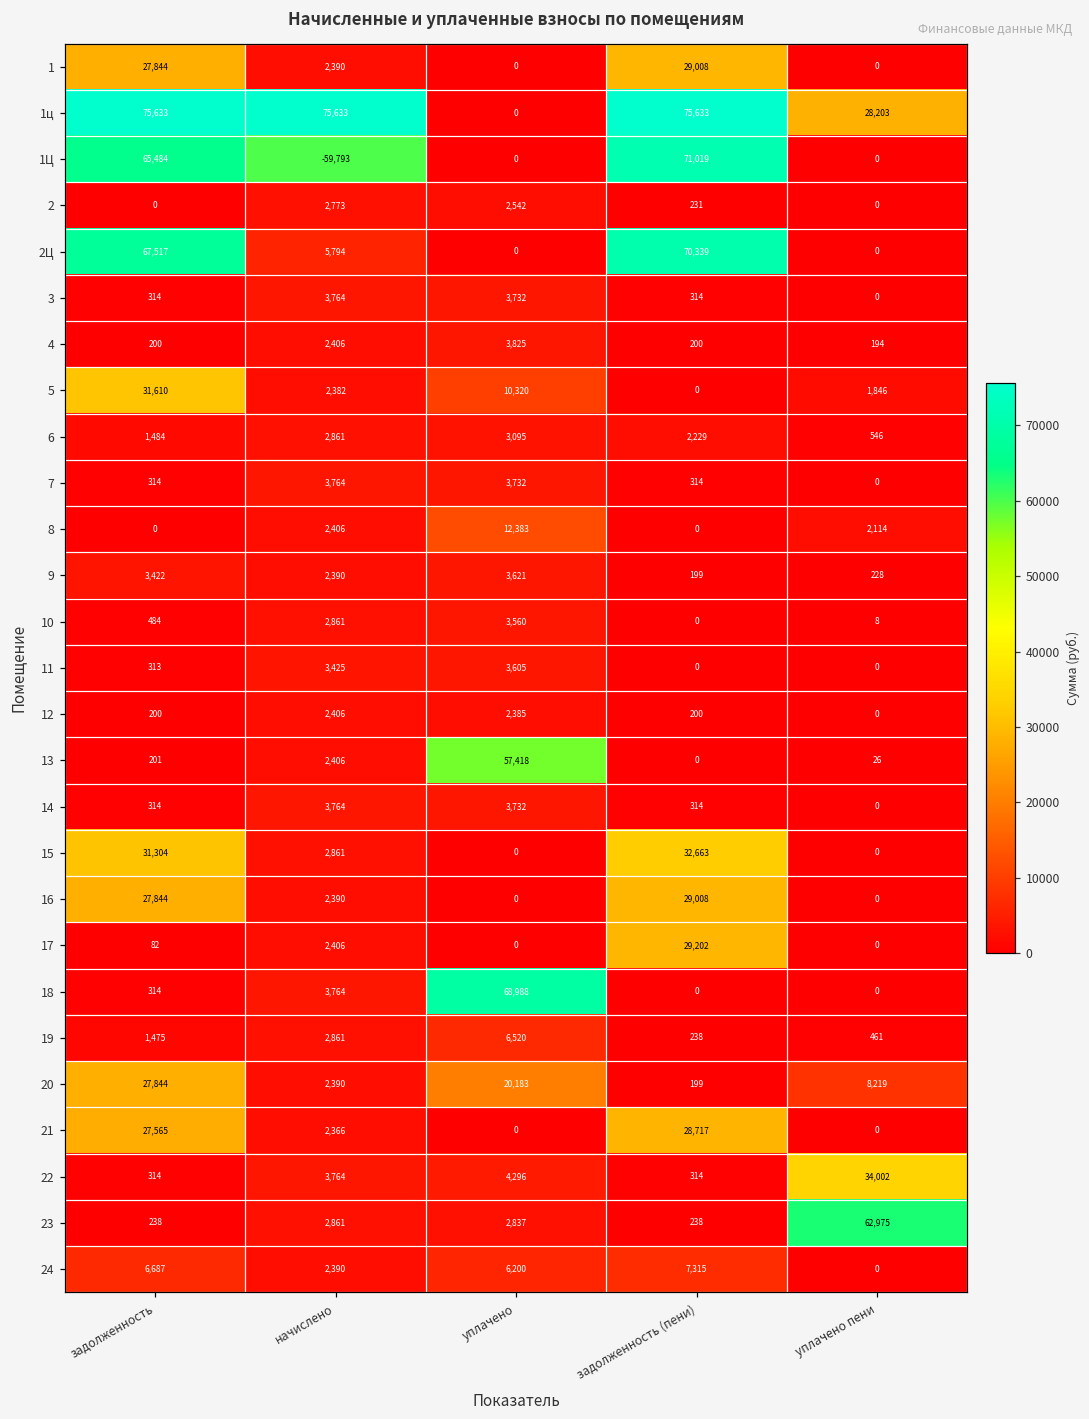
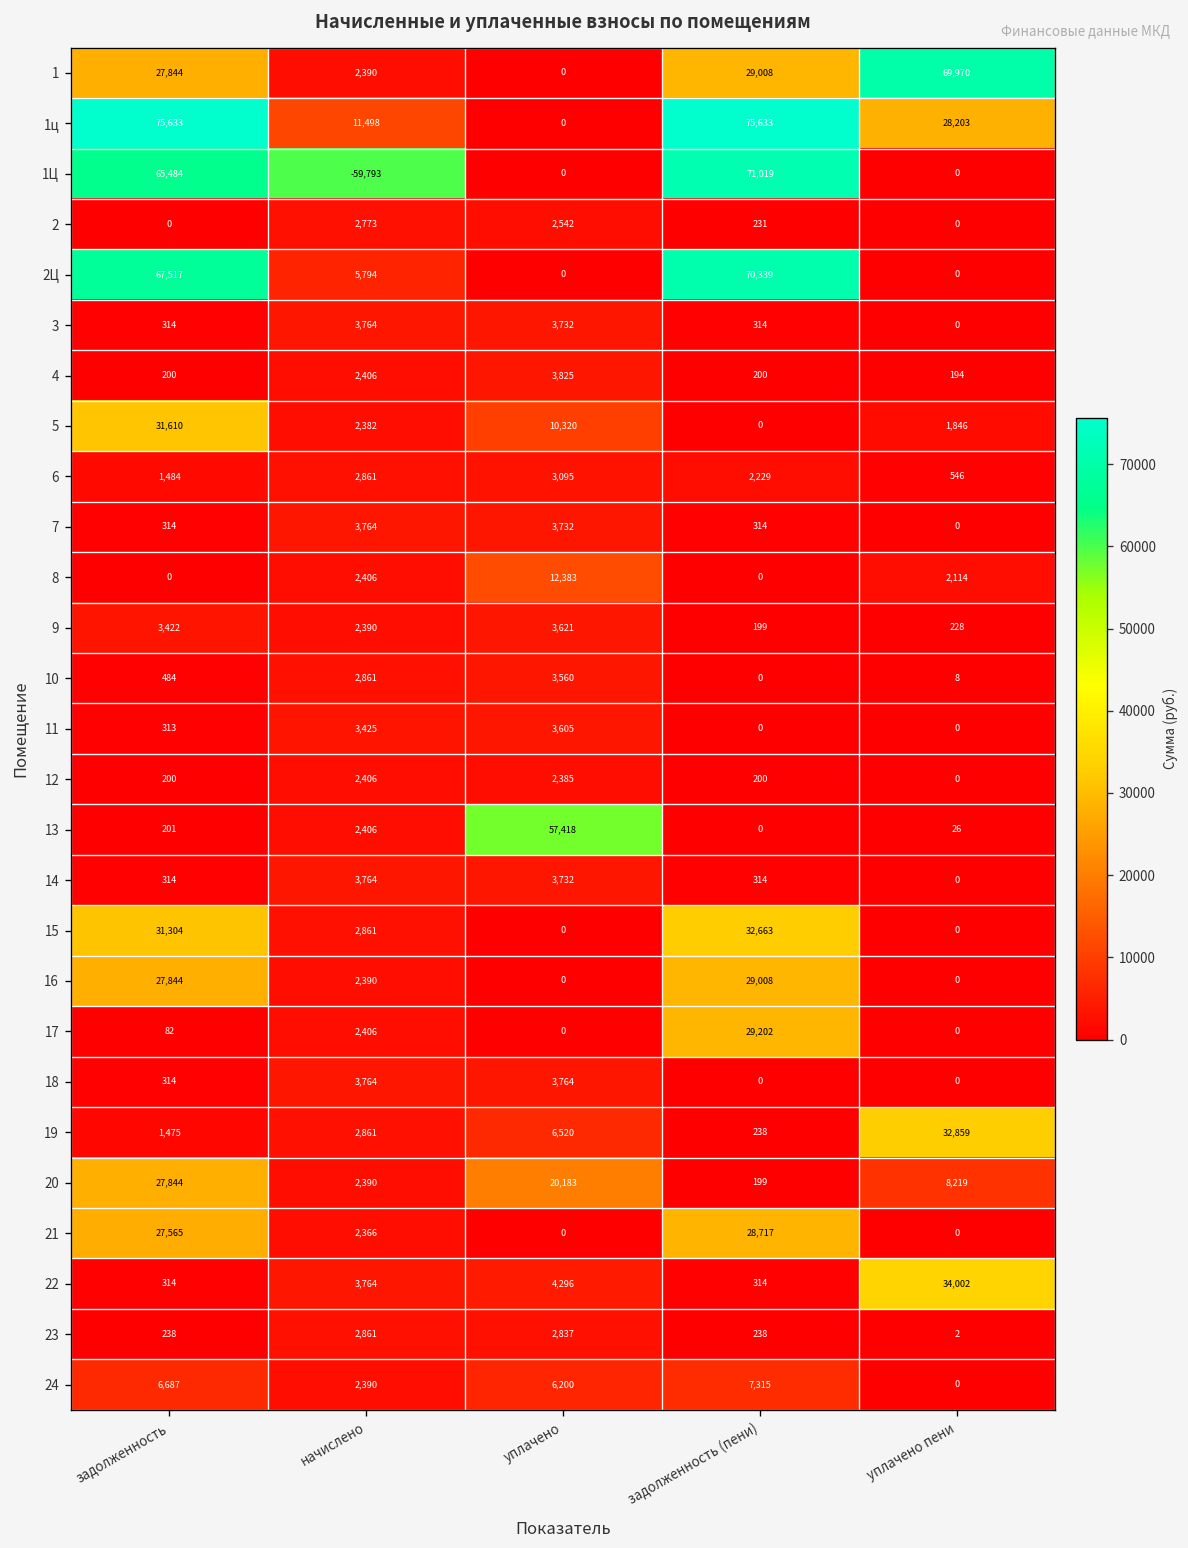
1, уплачено пени: 0 -> 69,970
1ц, начислено: 75,633 -> 11,498
18, уплачено: 68,988 -> 3,764
19, уплачено пени: 461 -> 32,859
23, уплачено пени: 62,975 -> 2
